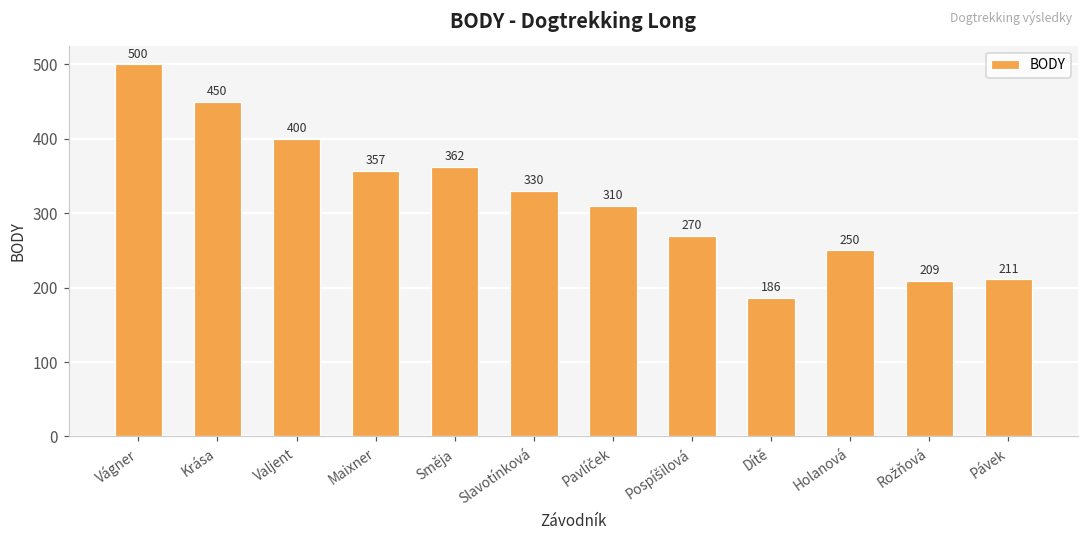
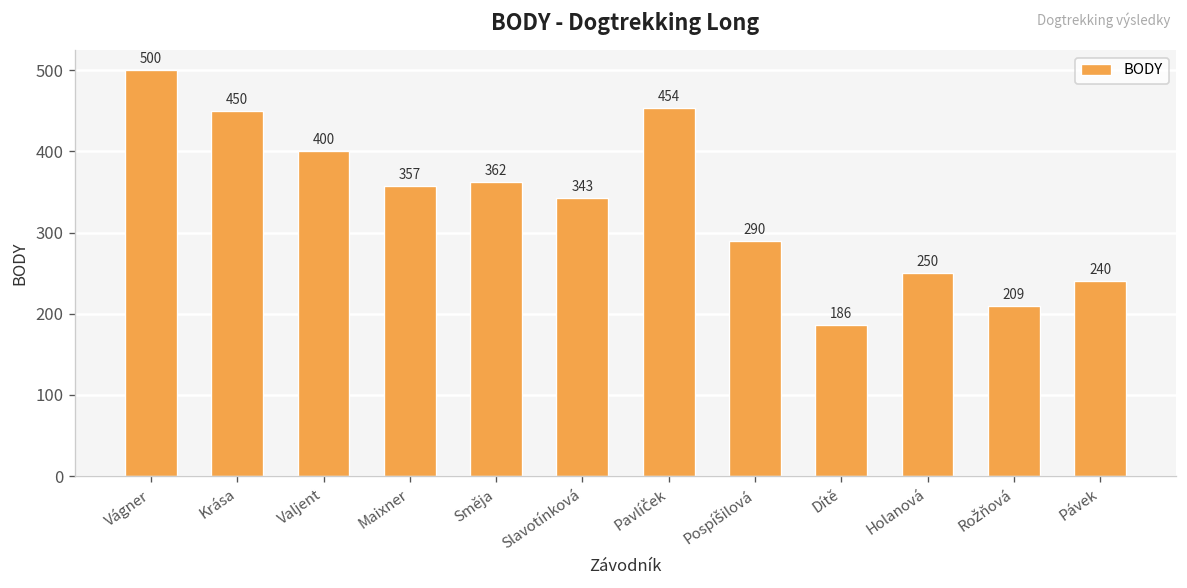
Slavotínková: 330 -> 343
Pavlíček: 310 -> 454
Pospíšilová: 270 -> 290
Pávek: 211 -> 240
